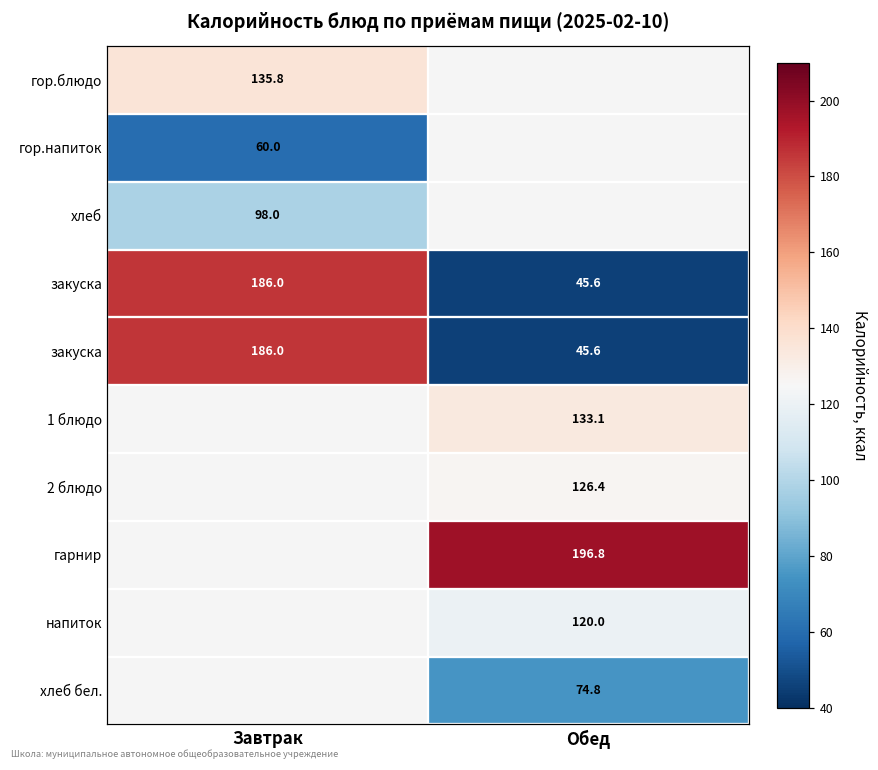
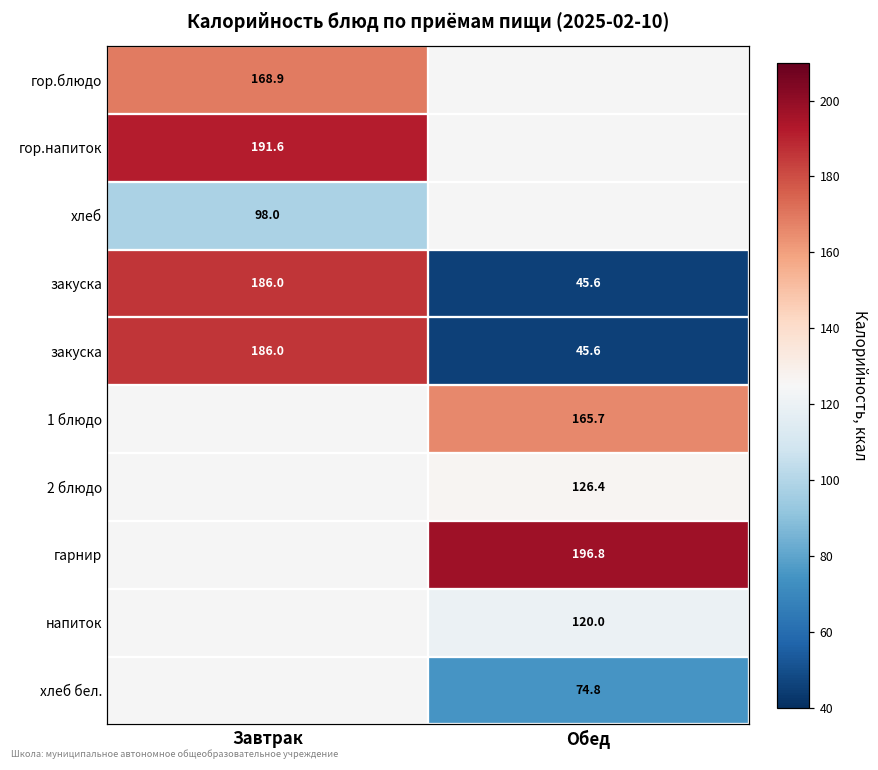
гор.блюдо, Завтрак: 135.8 -> 168.9
гор.напиток, Завтрак: 60.0 -> 191.6
1 блюдо, Обед: 133.1 -> 165.7
